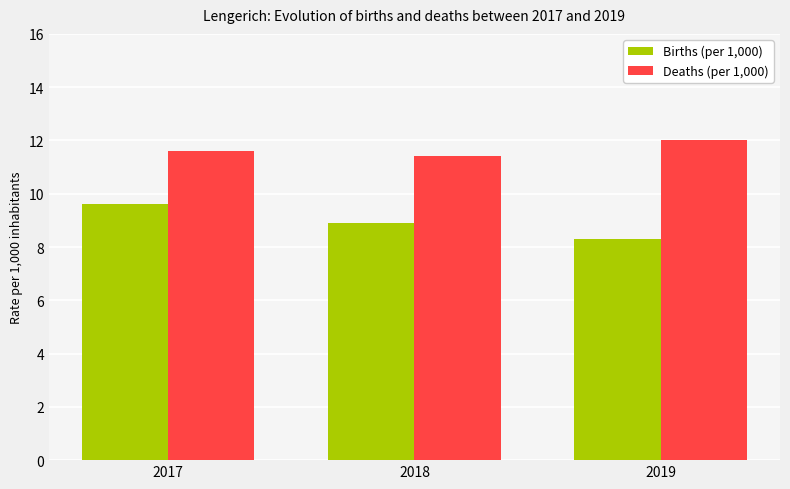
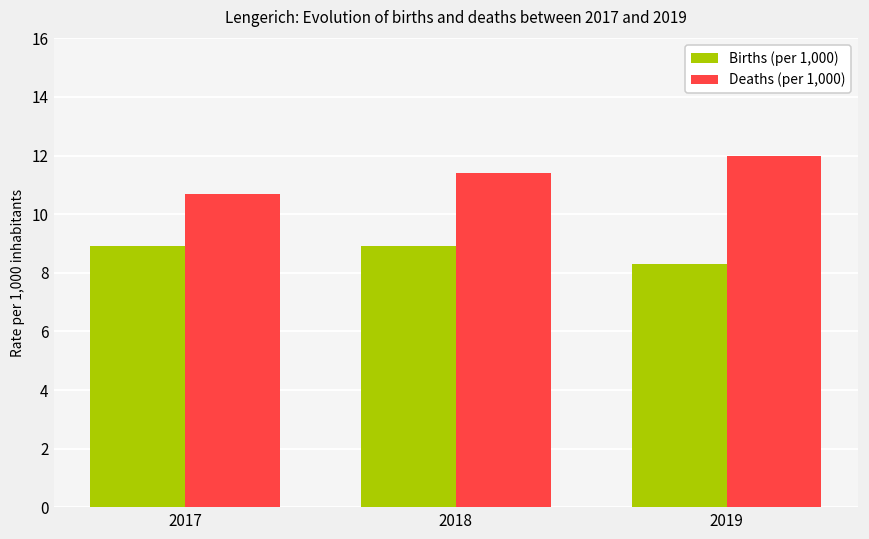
Births (per 1,000), 2017: 9.6 -> 8.9
Deaths (per 1,000), 2017: 11.6 -> 10.7
